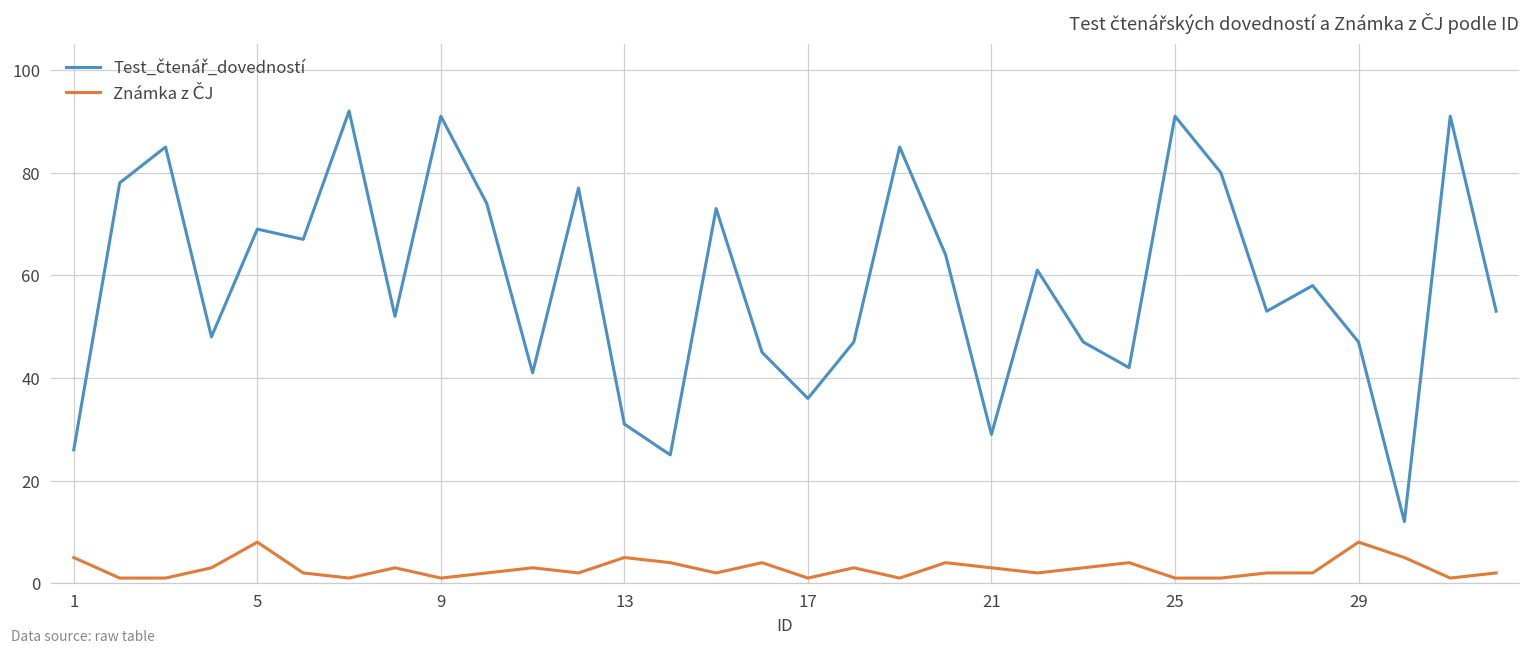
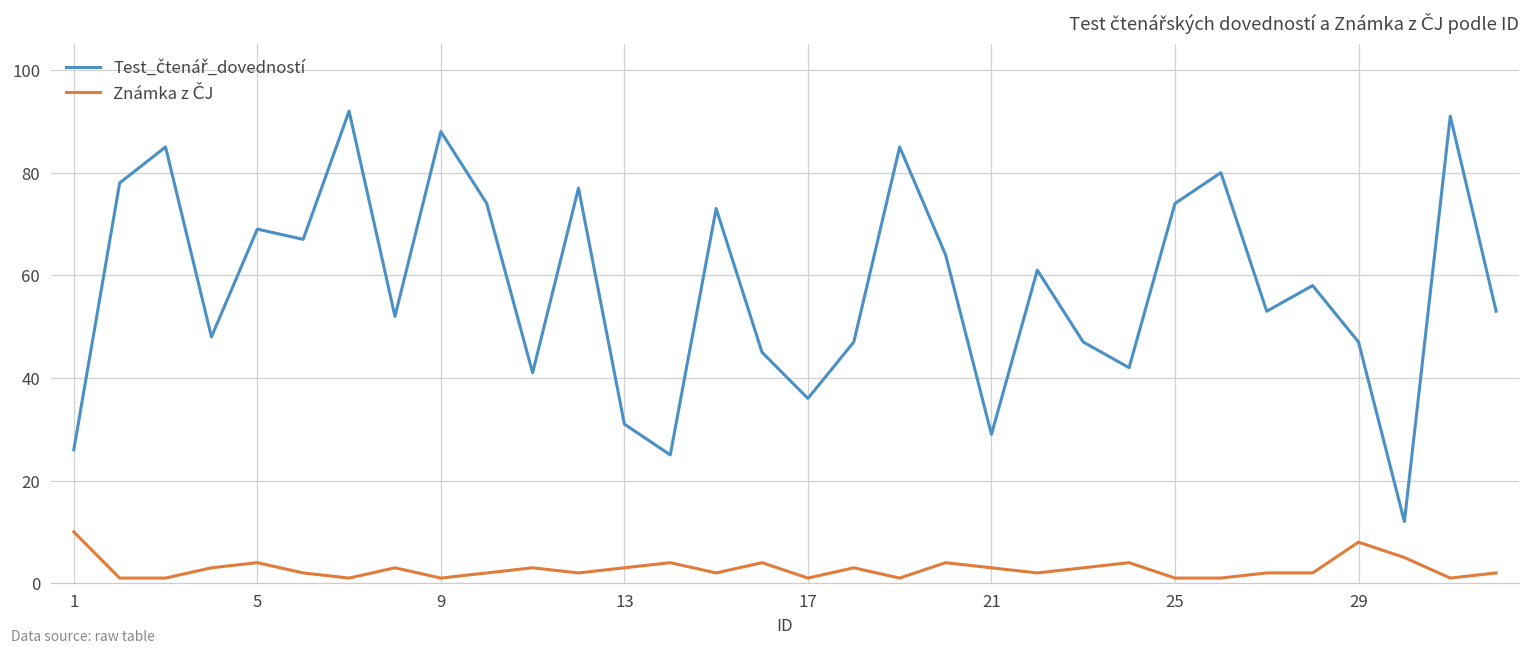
Známka z ČJ, 1: 5 -> 10
Známka z ČJ, 5: 8 -> 4
Test_čtenář_dovedností, 9: 91 -> 88
Známka z ČJ, 13: 5 -> 3
Test_čtenář_dovedností, 25: 91 -> 74
